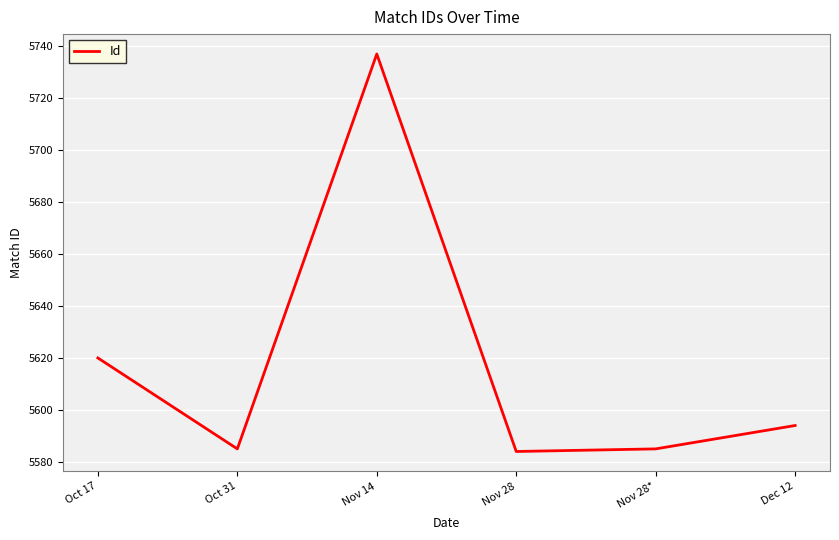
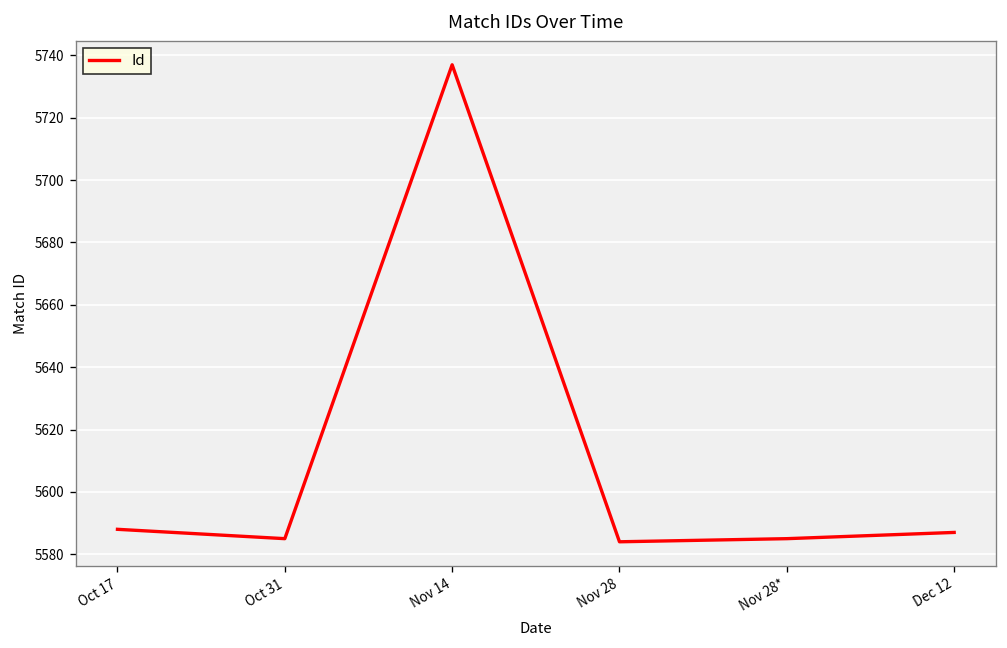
Oct 17: 5620 -> 5588
Dec 12: 5594 -> 5587
